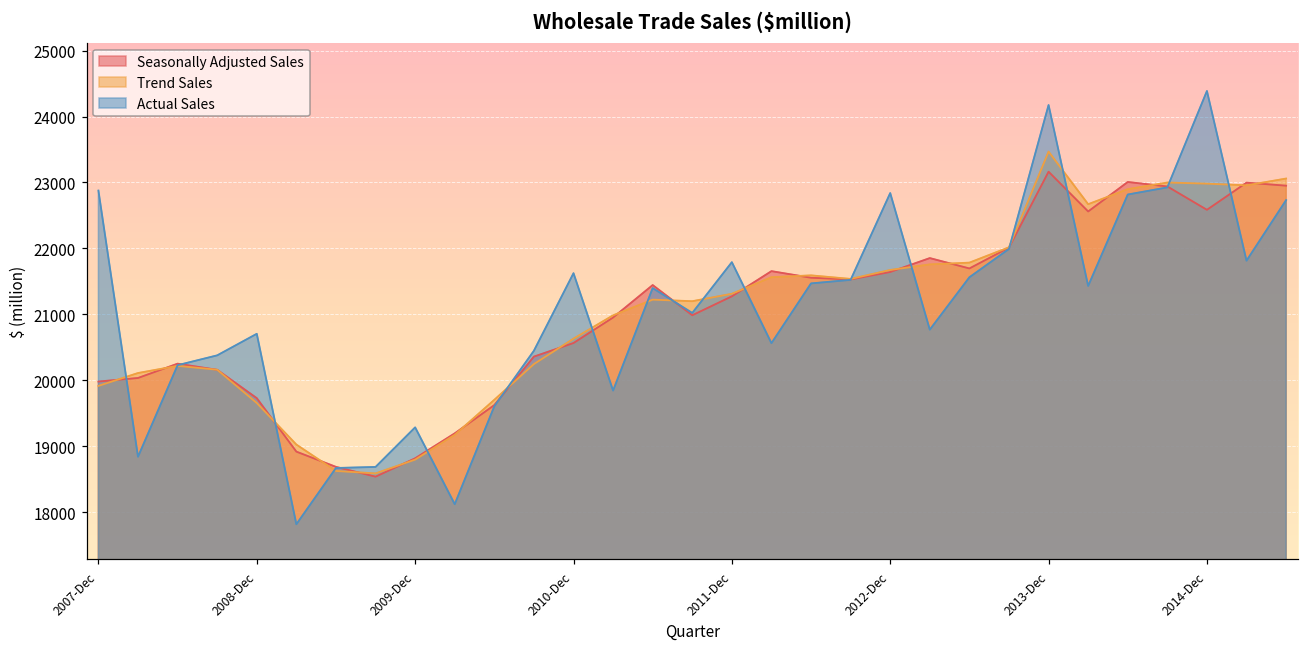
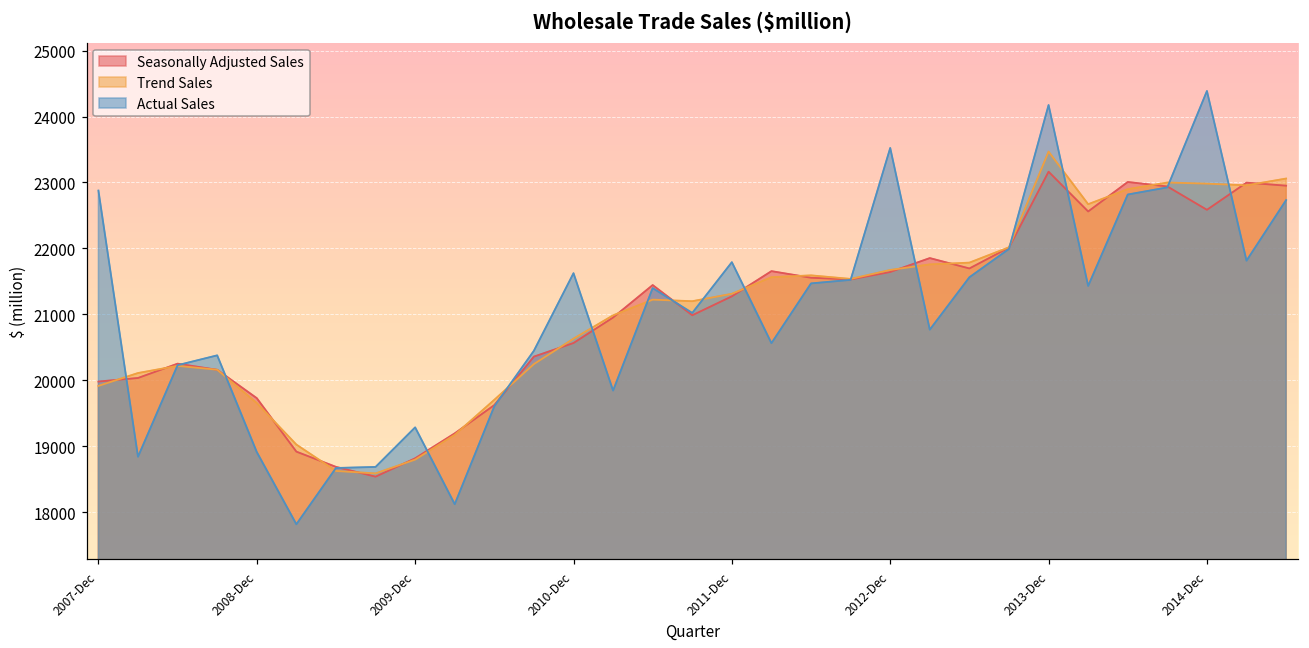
Actual Sales, 2008-Dec: 20700 -> 18900
Actual Sales, 2012-Dec: 22800 -> 23500
